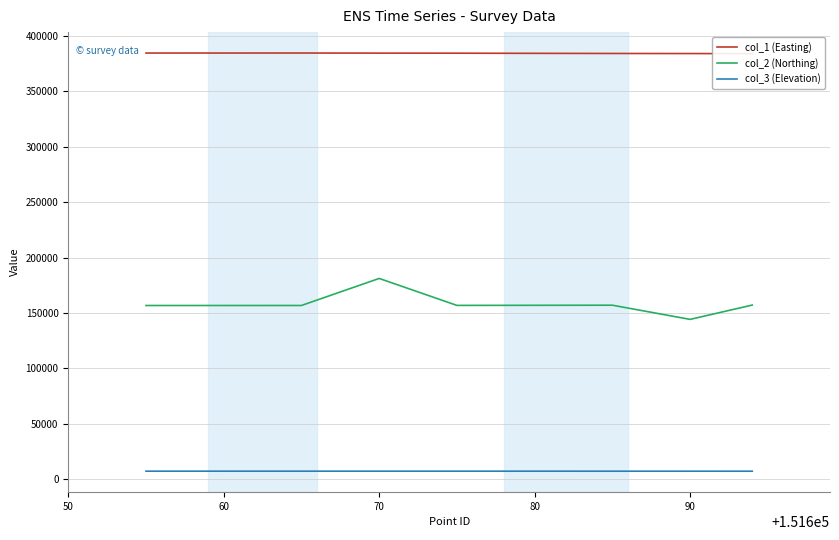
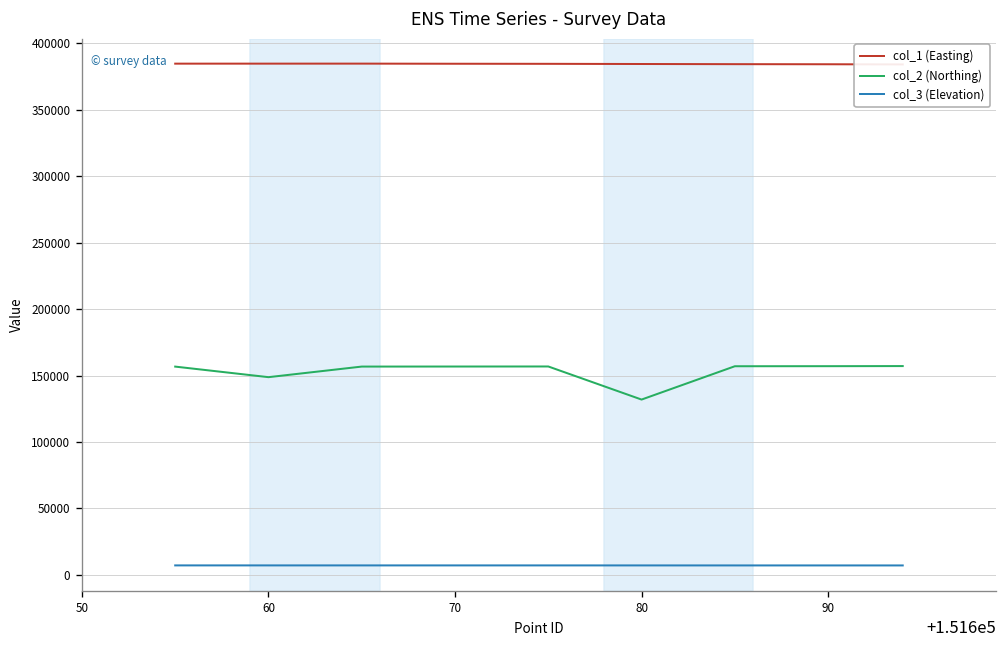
col_2 (Northing), 60: 157000 -> 149000
col_2 (Northing), 70: 181000 -> 157000
col_2 (Northing), 80: 157000 -> 132000
col_2 (Northing), 90: 144000 -> 157000
